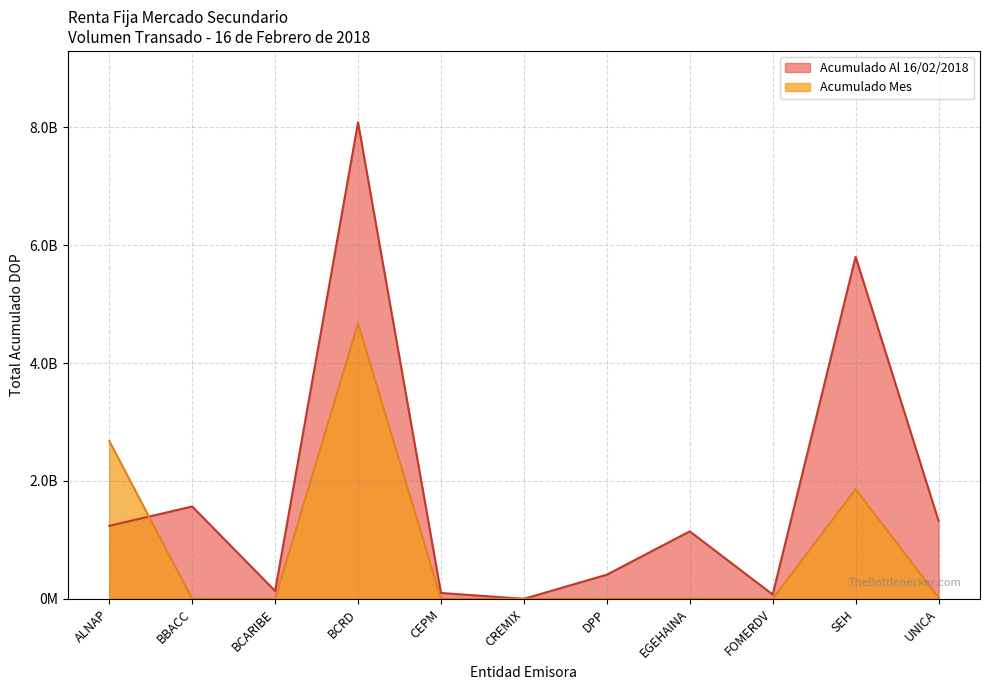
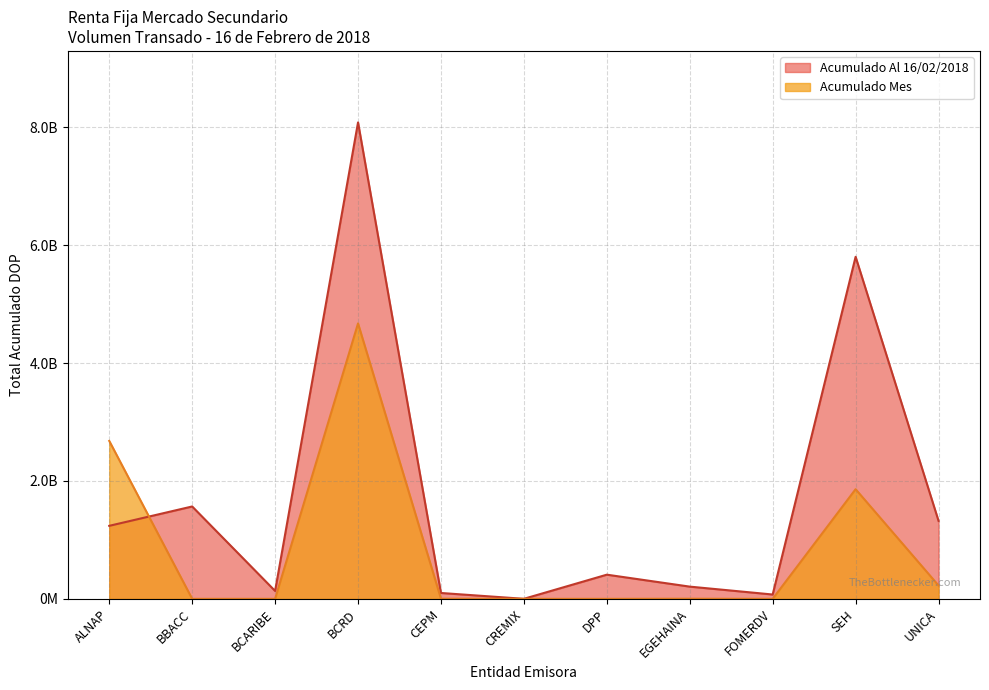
Acumulado Al 16/02/2018, EGEHAINA: 1100000000 -> 200000000
Acumulado Mes, UNICA: 0 -> 200000000
